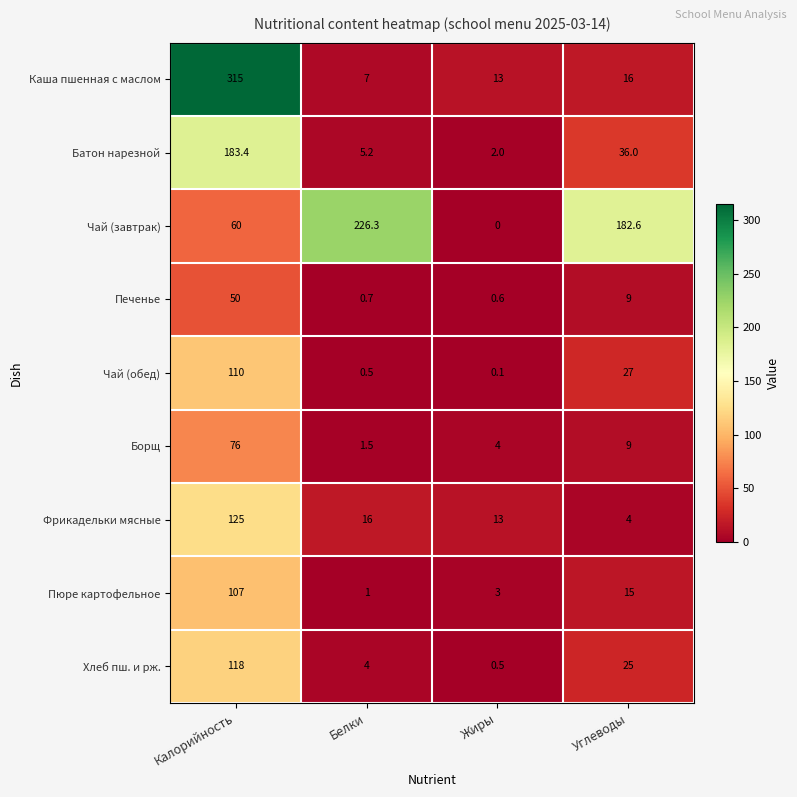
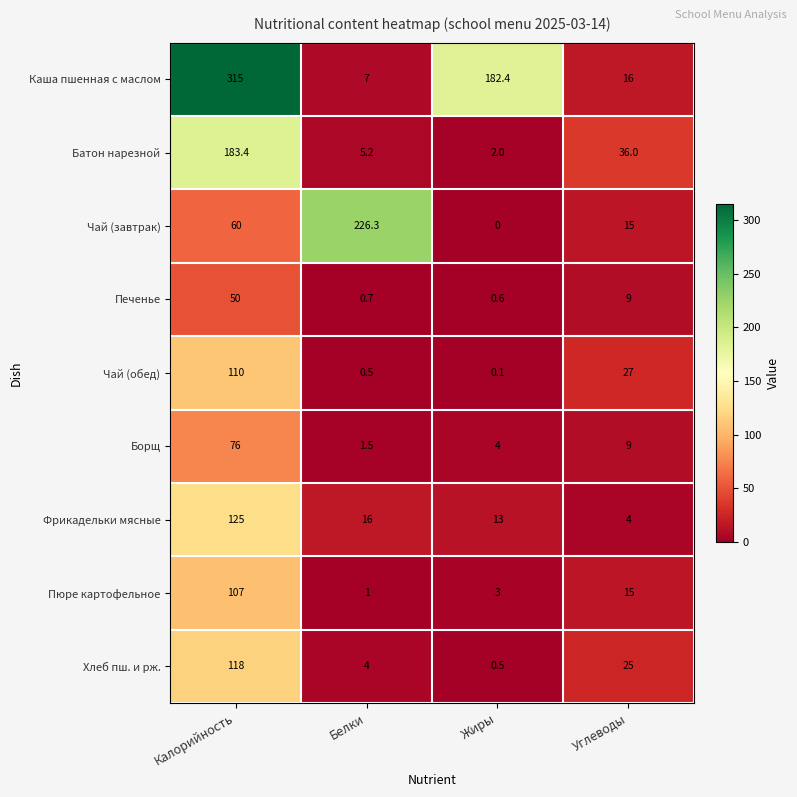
Каша пшенная с маслом, Жиры: 13 -> 182.4
Чай (завтрак), Углеводы: 182.6 -> 15
